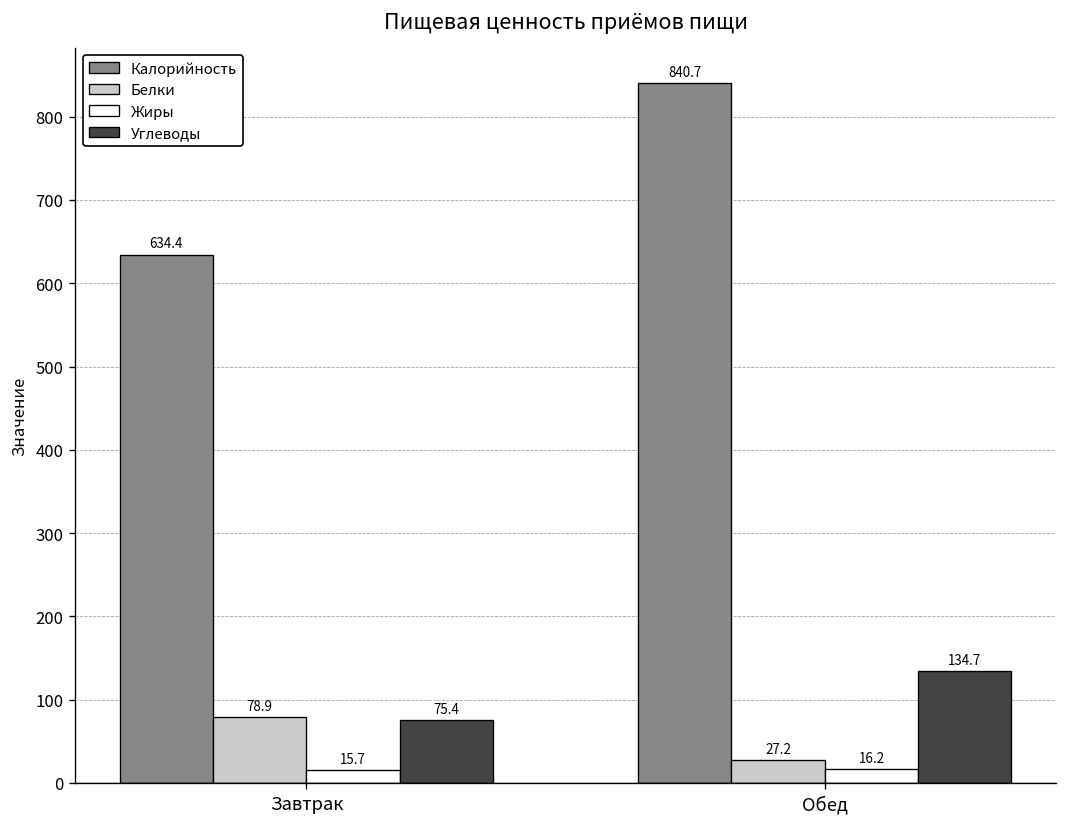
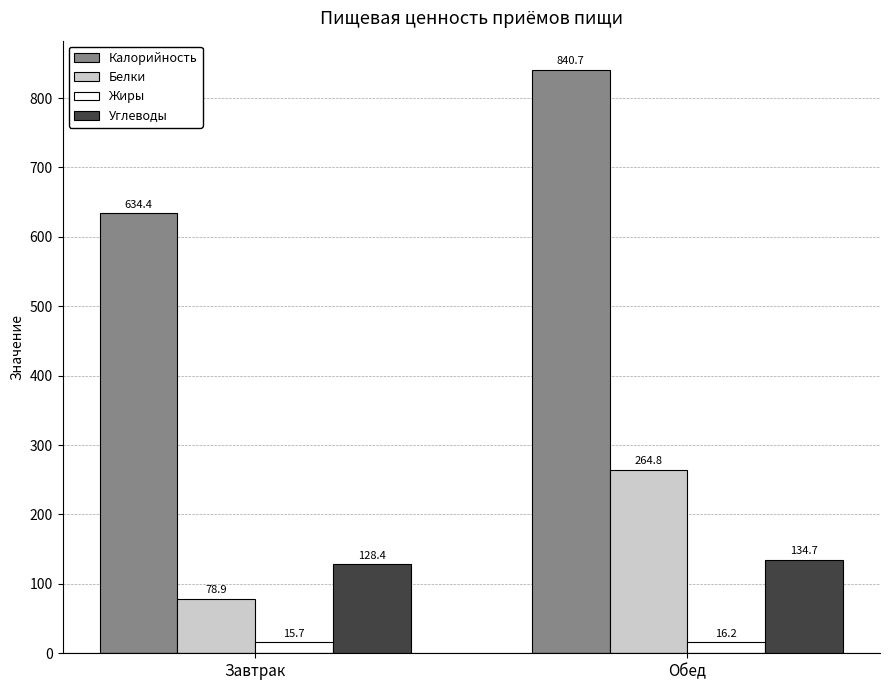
Углеводы, Завтрак: 75.4 -> 128.4
Белки, Обед: 27.2 -> 264.8
